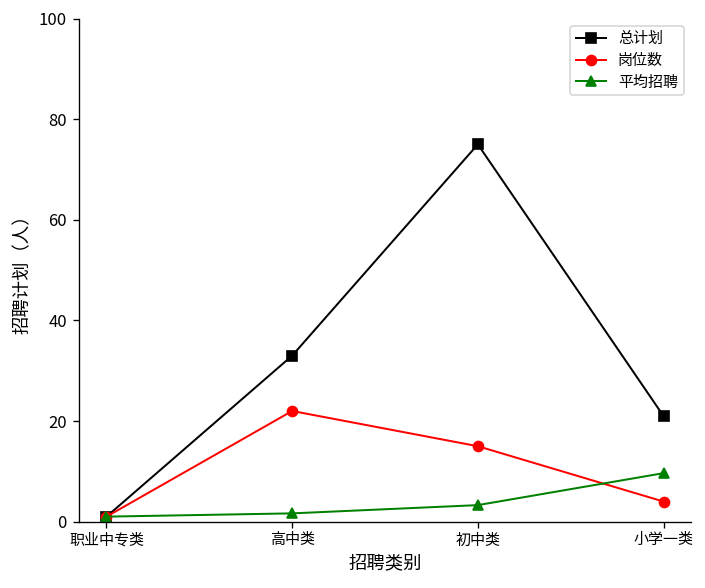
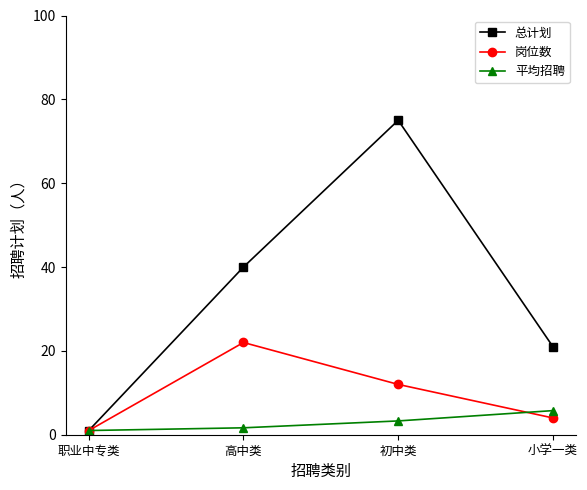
总计划, 高中类: 33 -> 40
岗位数, 初中类: 15 -> 12
平均招聘, 小学一类: 10 -> 6
